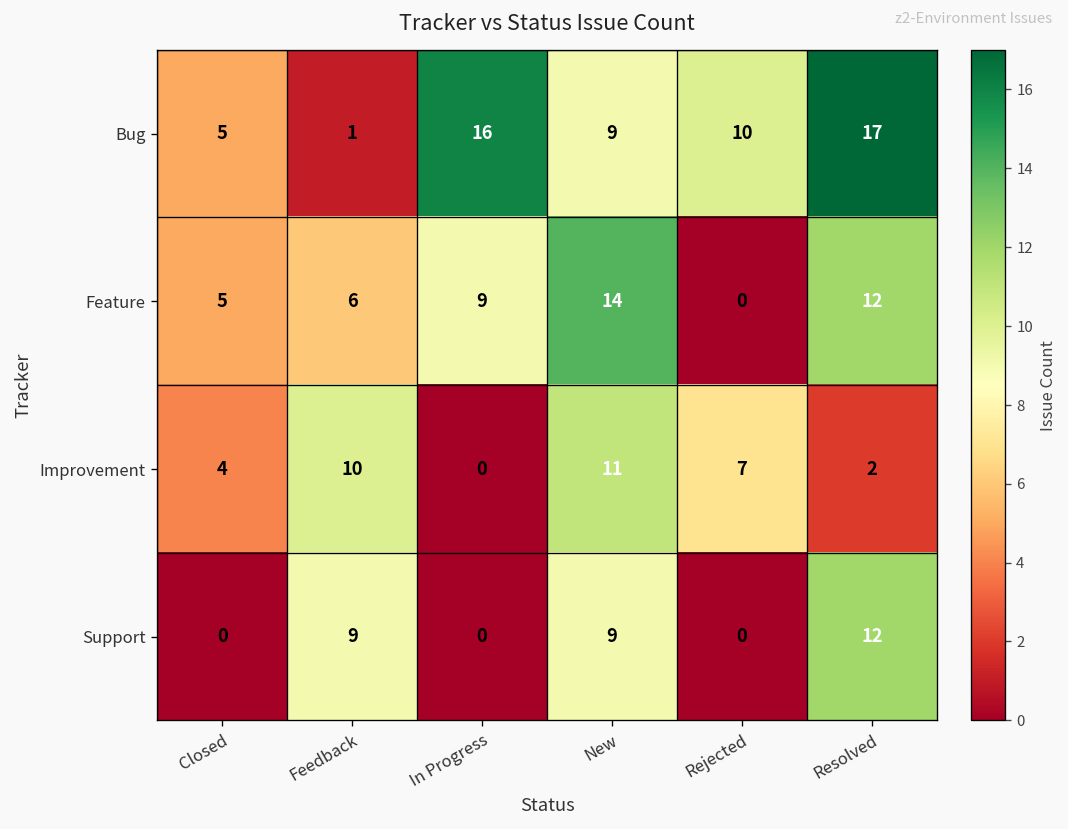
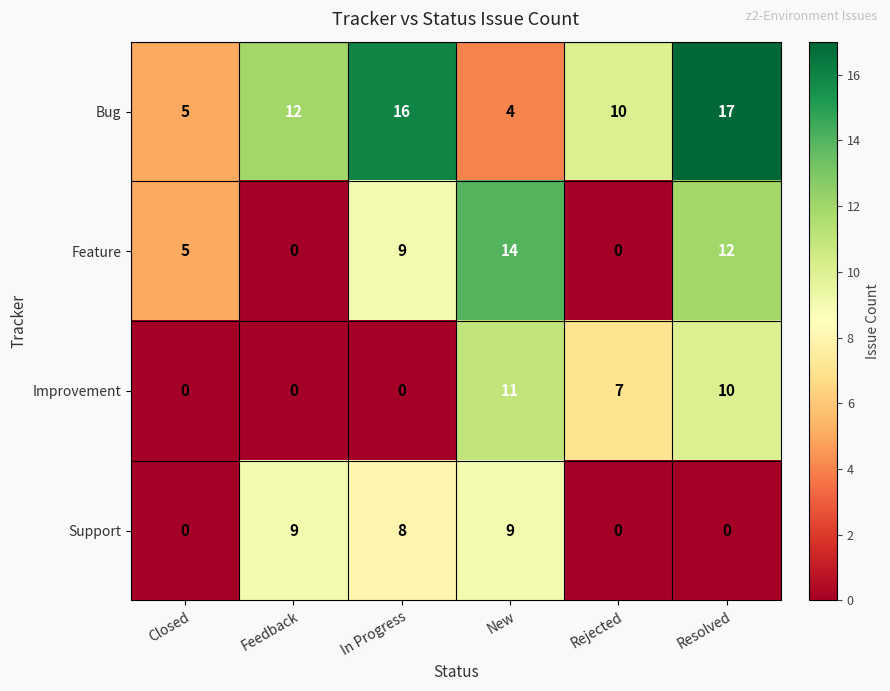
Bug, Feedback: 1 -> 12
Bug, New: 9 -> 4
Feature, Feedback: 6 -> 0
Improvement, Closed: 4 -> 0
Improvement, Feedback: 10 -> 0
Improvement, Resolved: 2 -> 10
Support, In Progress: 0 -> 8
Support, Resolved: 12 -> 0
